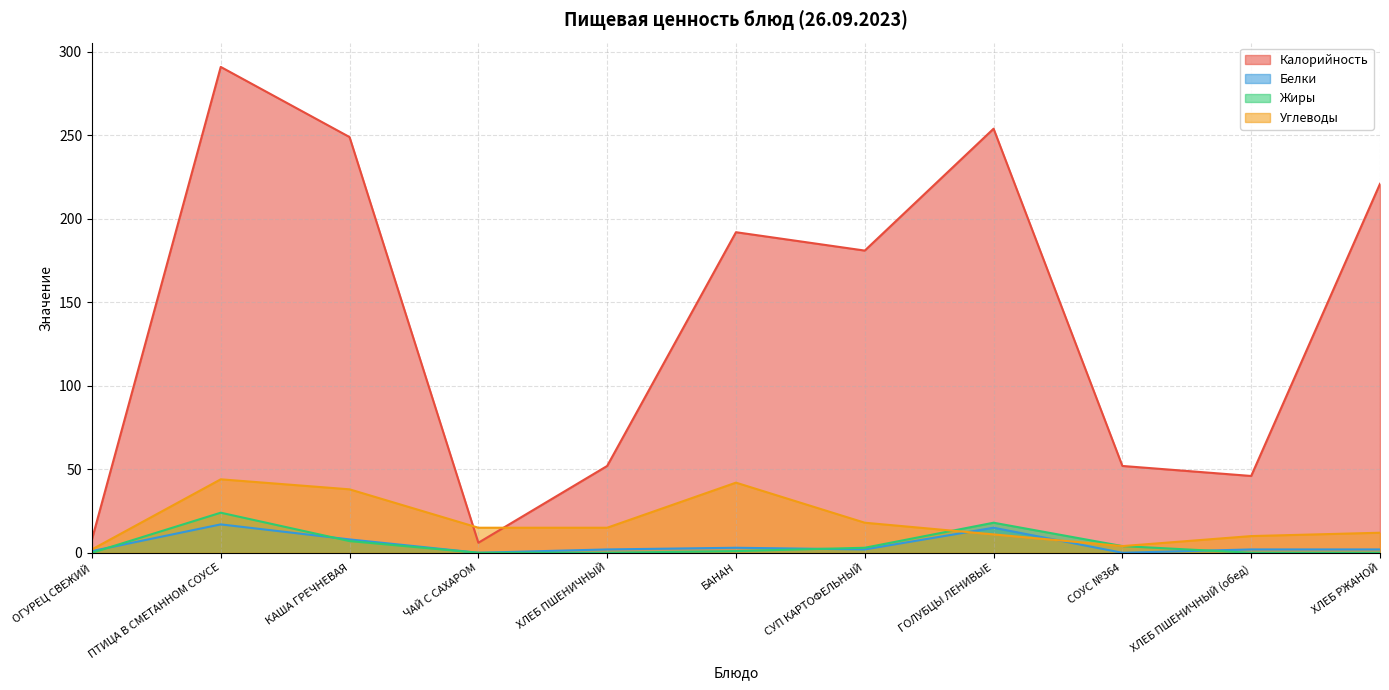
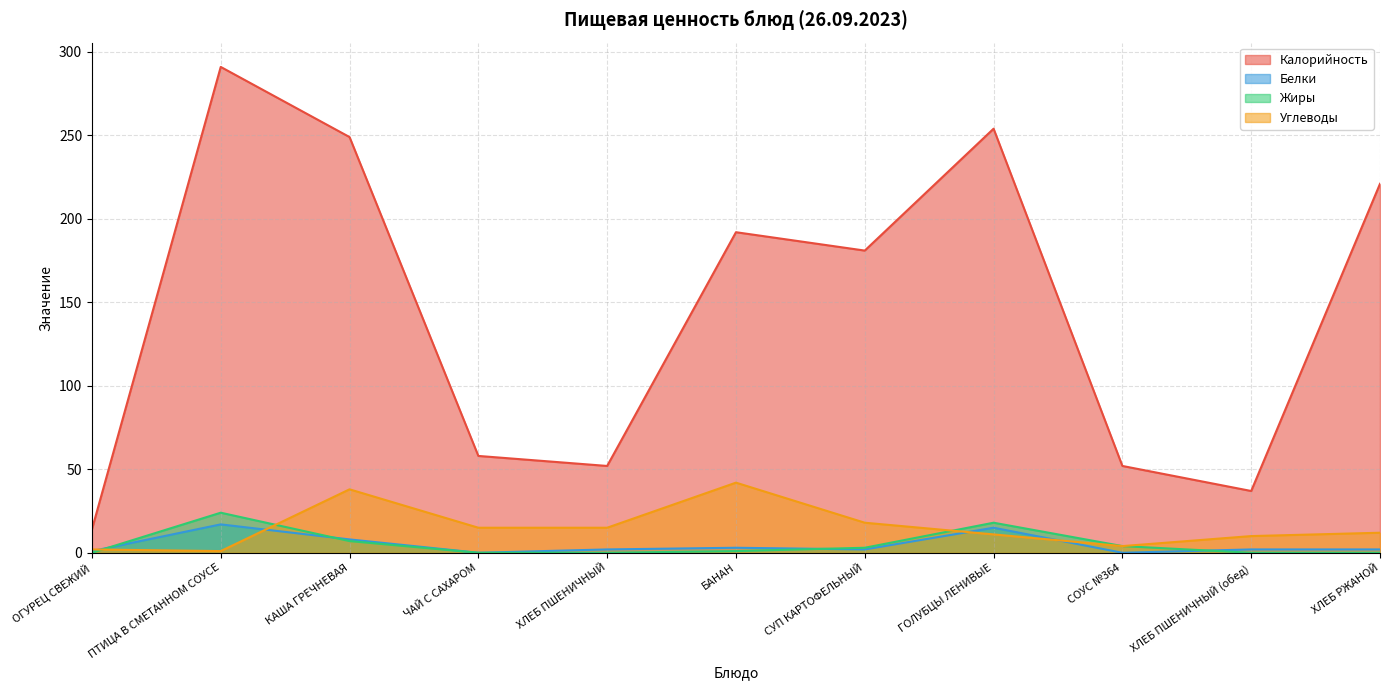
Калорийность, ОГУРЕЦ СВЕЖИЙ: 8 -> 14
Углеводы, ПТИЦА В СМЕТАННОМ СОУСЕ: 44 -> 1
Калорийность, ЧАЙ С САХАРОМ: 6 -> 58
Калорийность, ХЛЕБ ПШЕНИЧНЫЙ (обед): 46 -> 37
